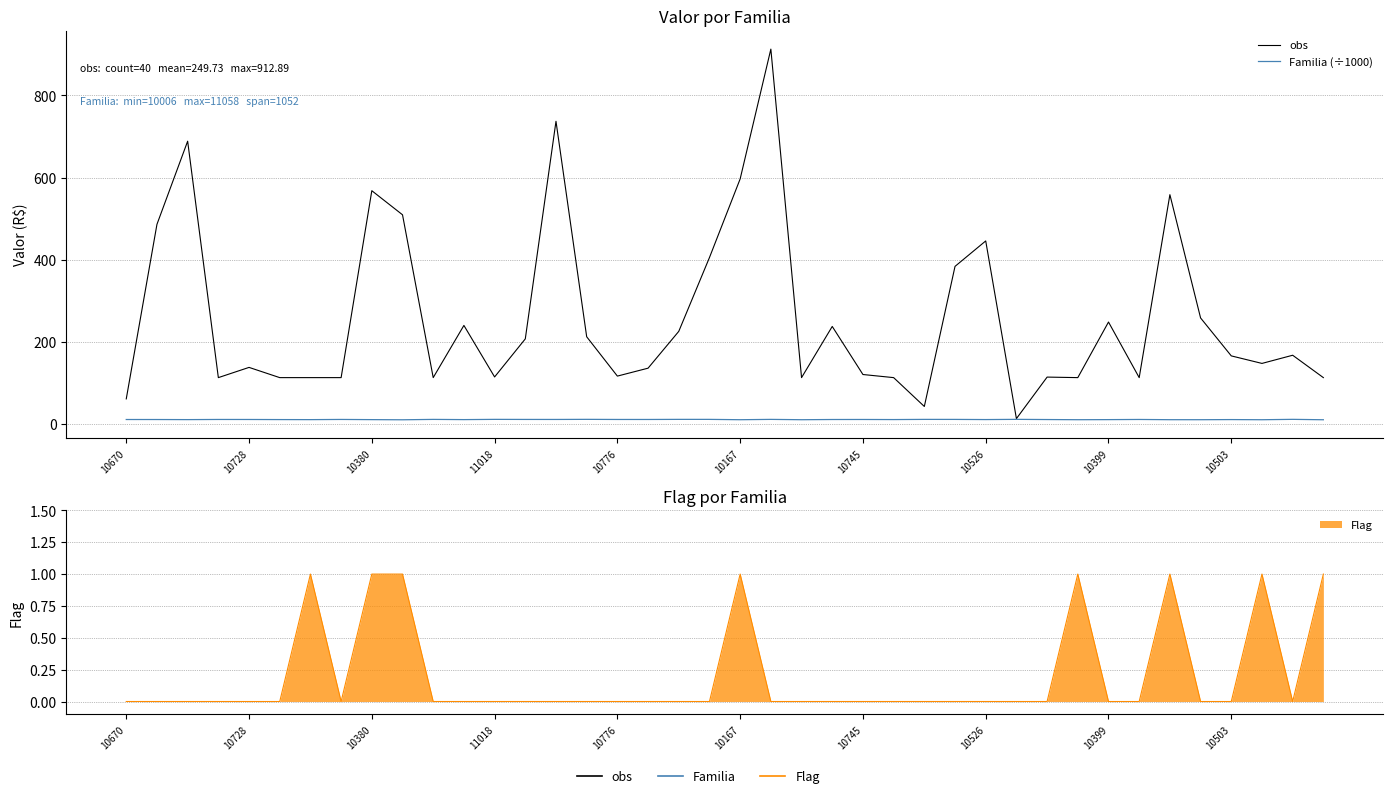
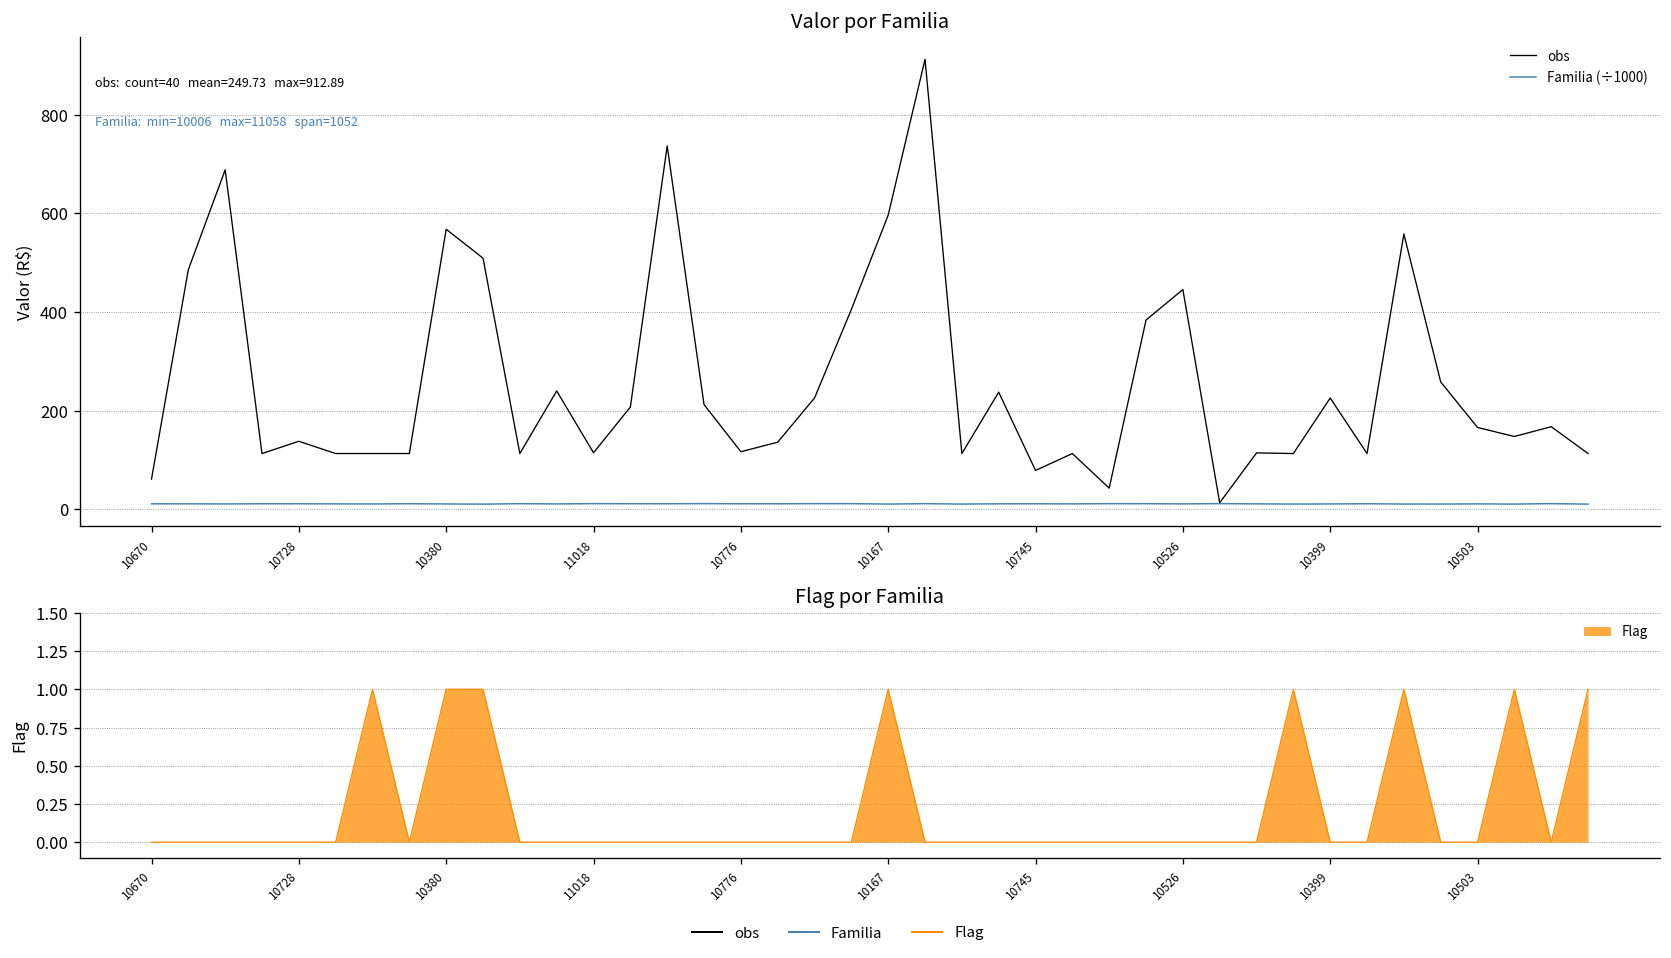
Valor por Familia, obs, 10745: 120 -> 80
Valor por Familia, obs, 10399: 250 -> 230
